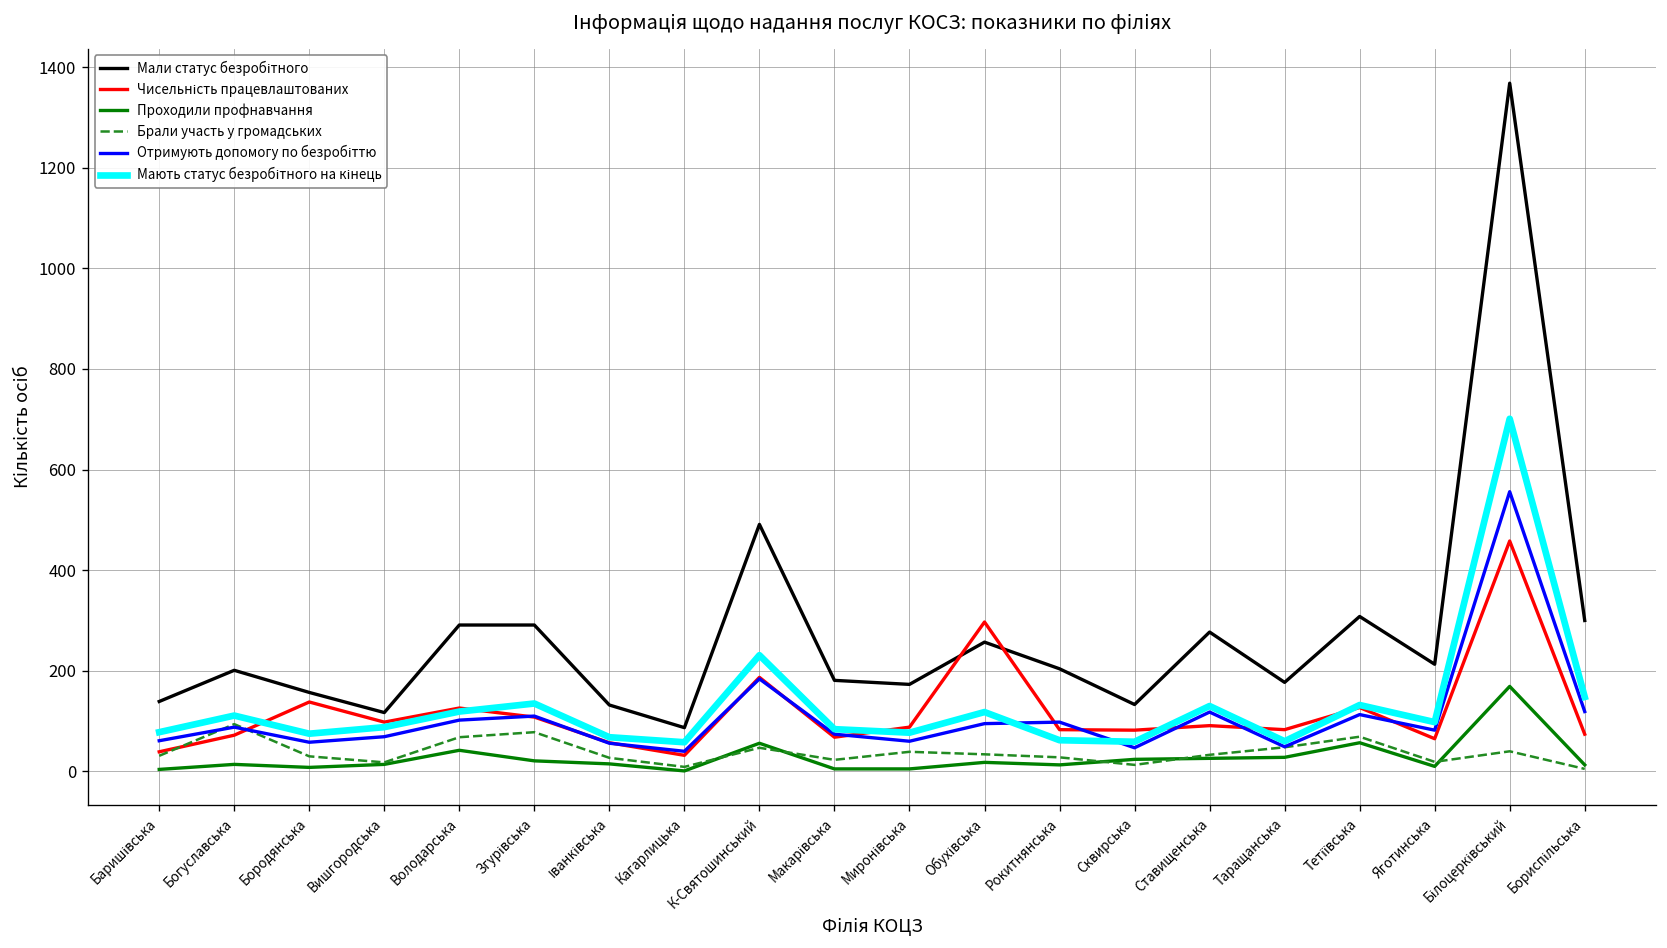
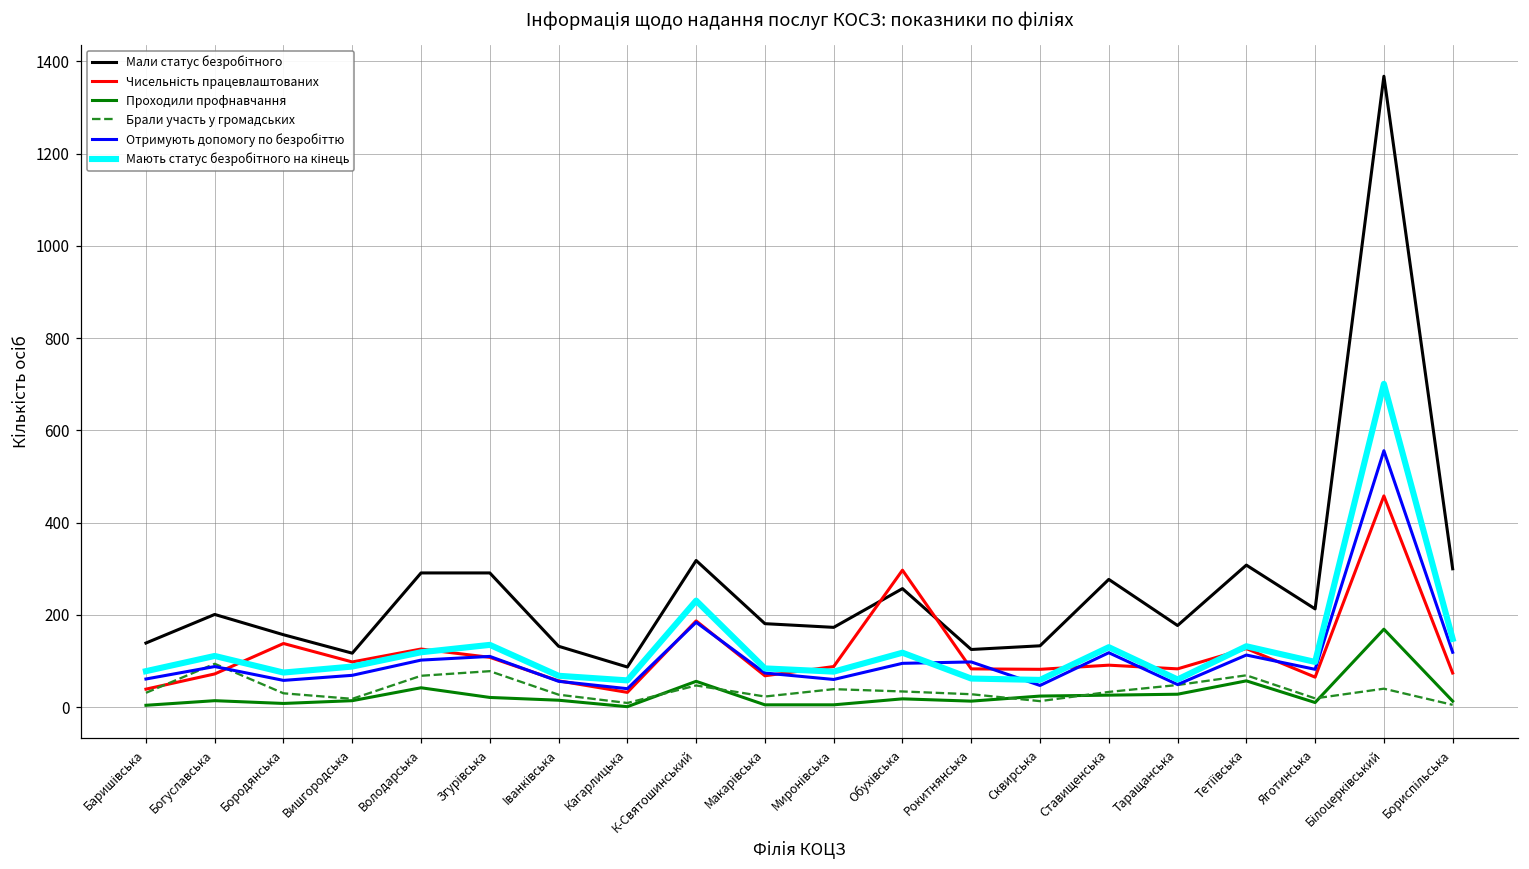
Мали статус безробітного, К-Святошинський: 490 -> 320
Мали статус безробітного, Рокитнянська: 200 -> 130
